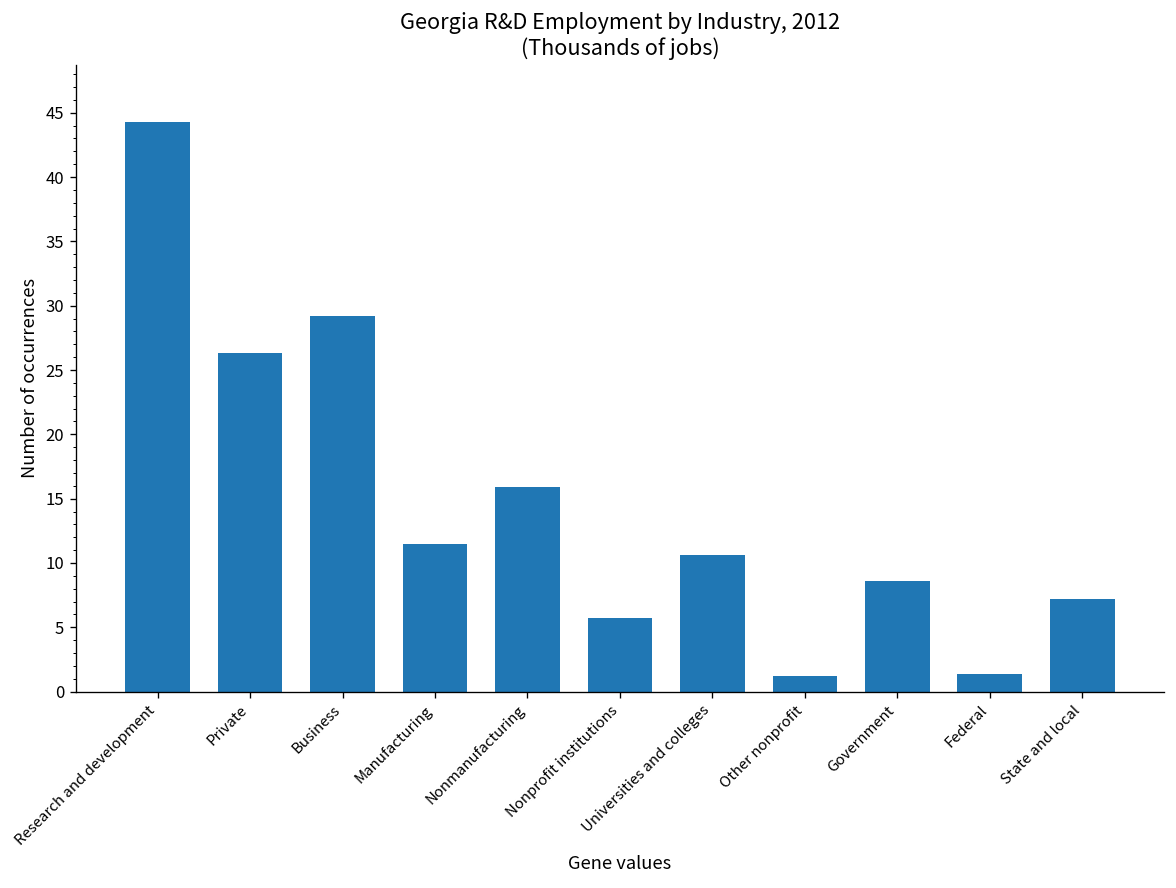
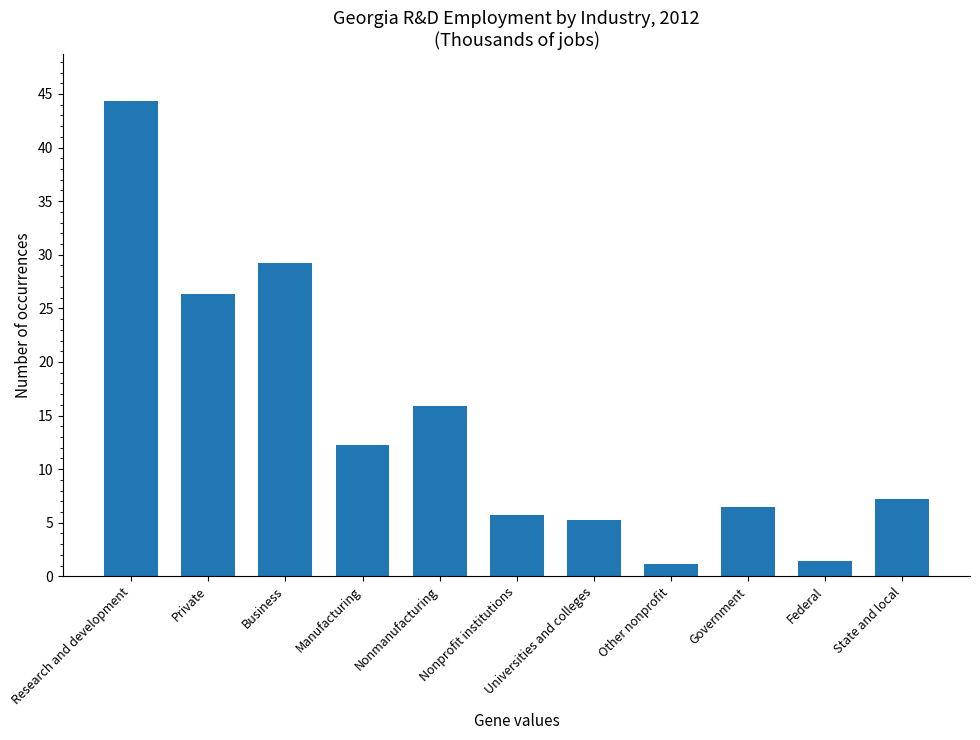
Manufacturing: 11.5 -> 12.3
Universities and colleges: 10.6 -> 5.3
Government: 8.6 -> 6.5
